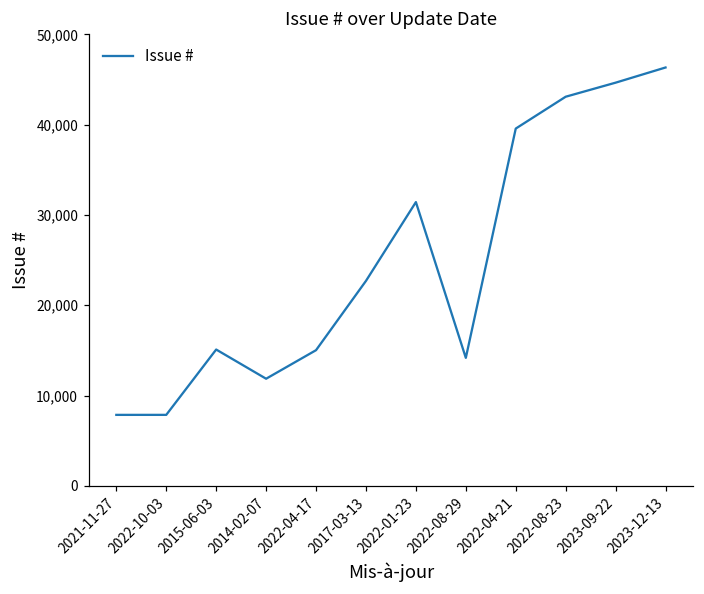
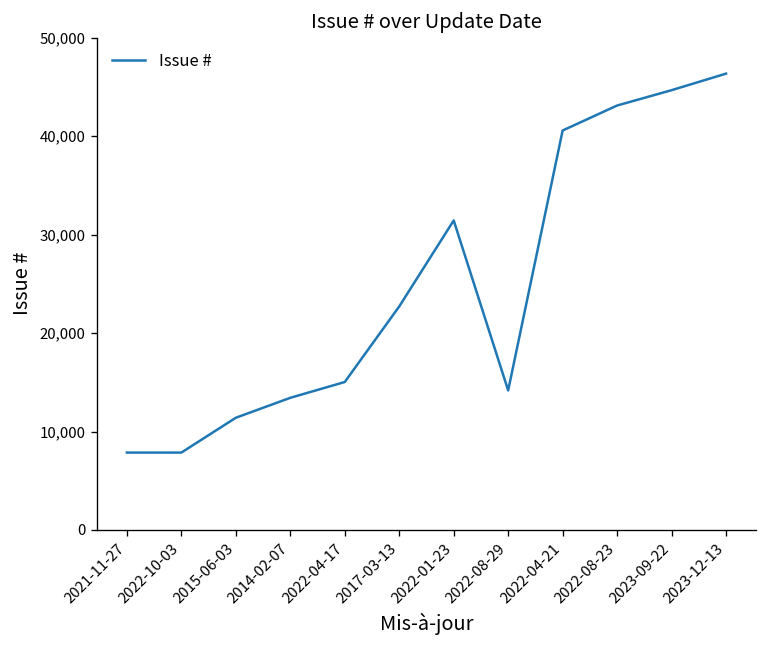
2015-06-03: 15,000 -> 11,000
2014-02-07: 12,000 -> 13,000
2022-04-21: 40,000 -> 41,000
